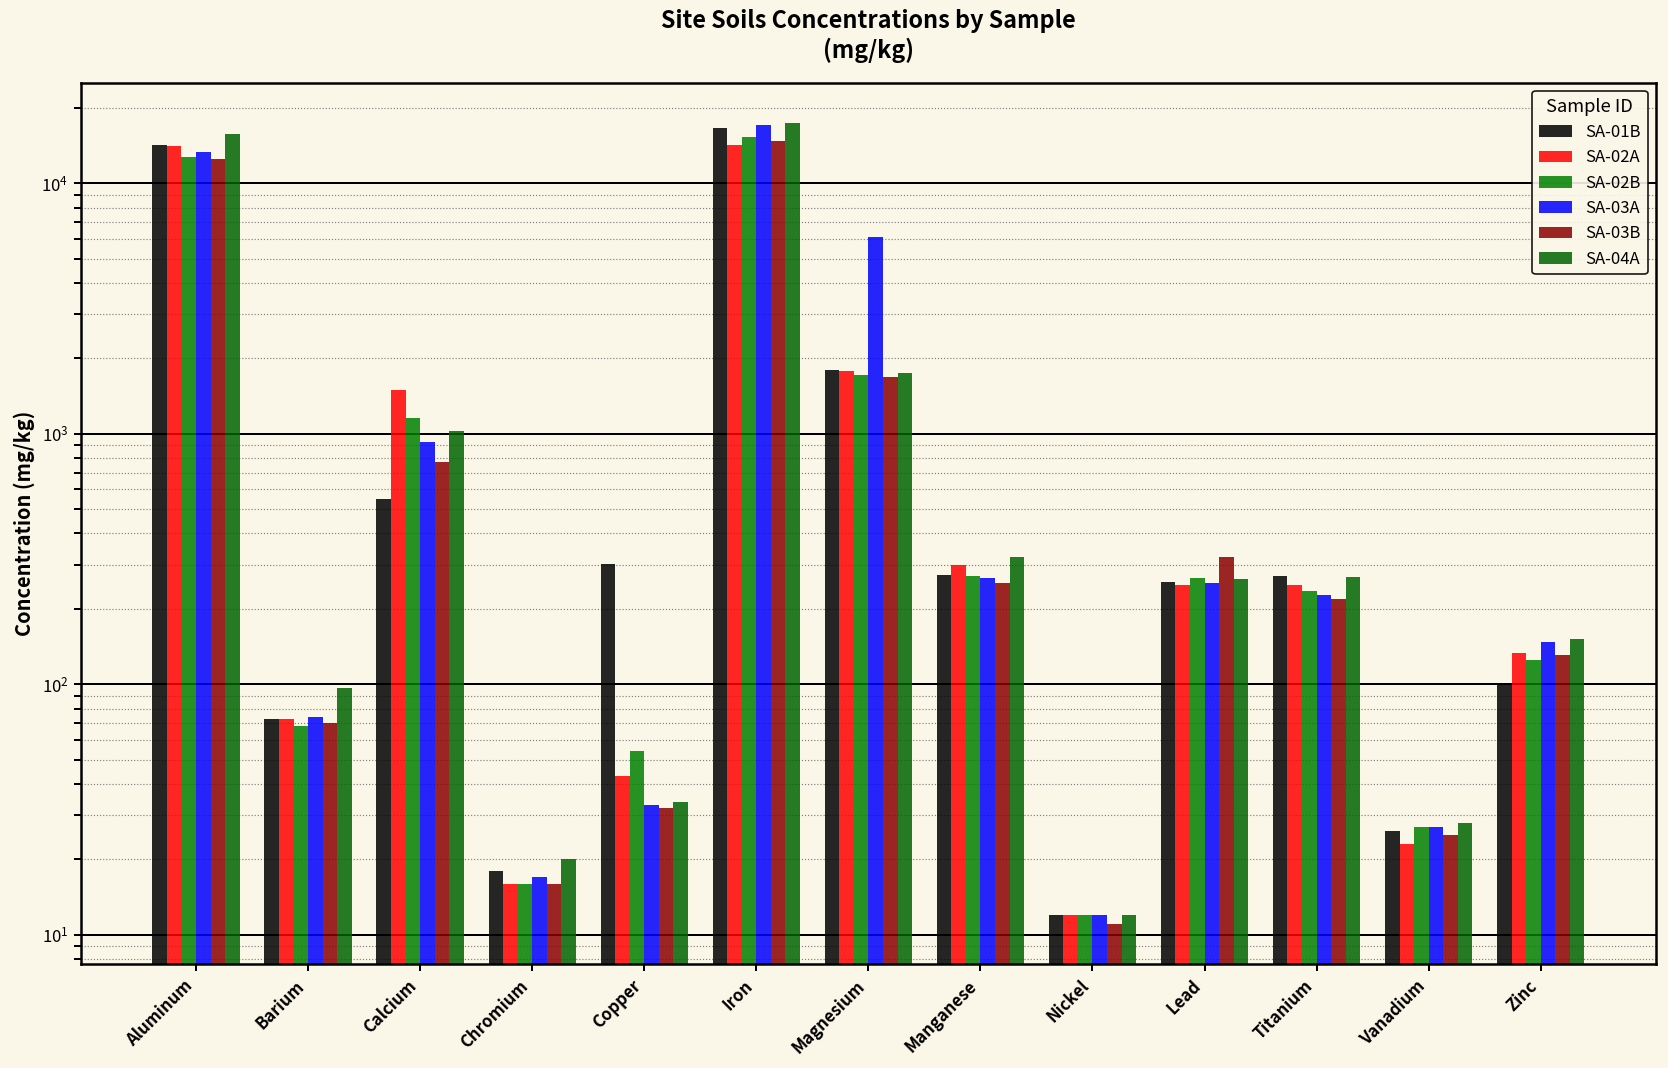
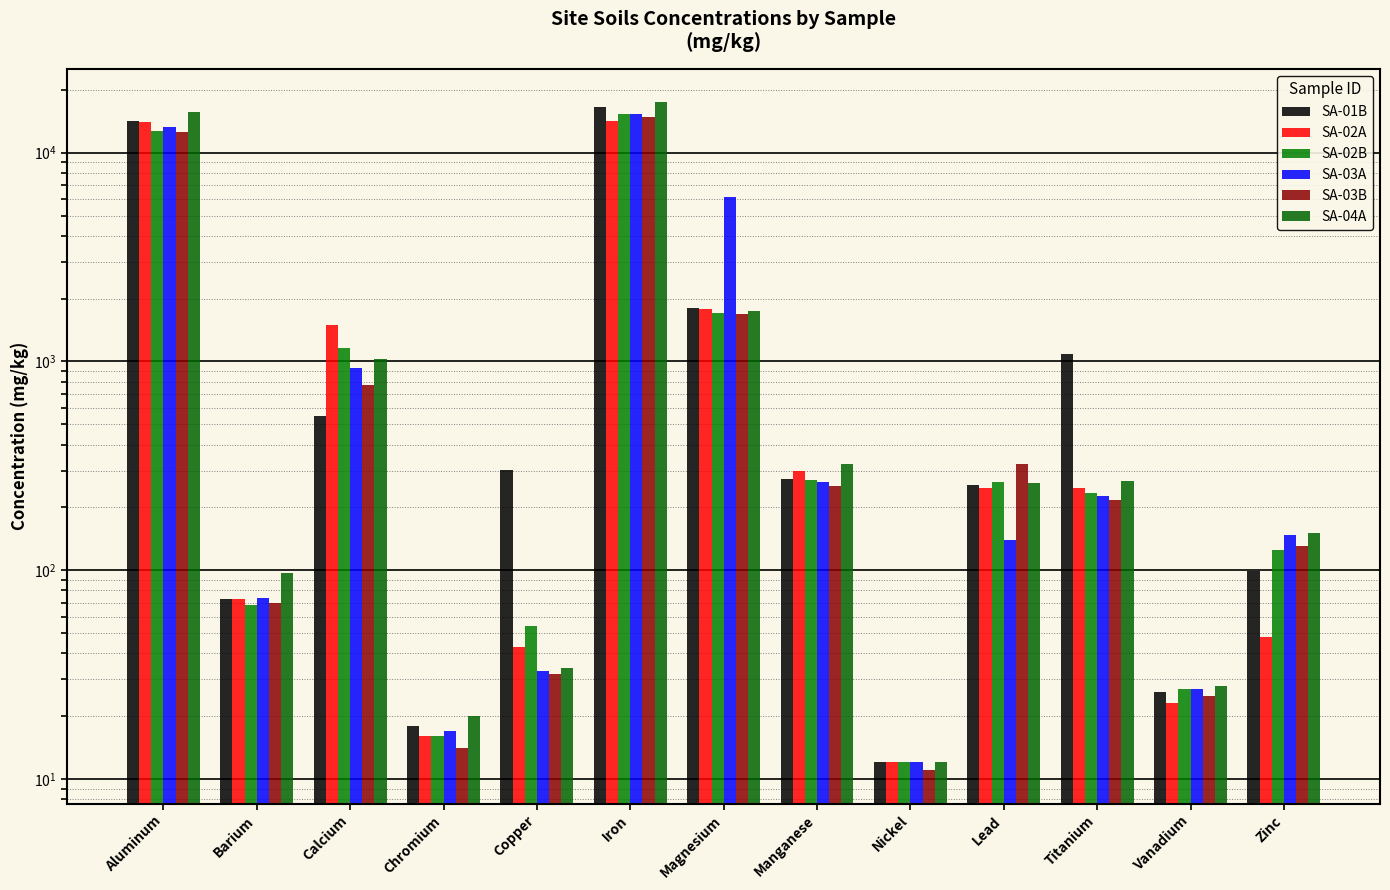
SA-03B, Chromium: 16 -> 14
SA-03A, Iron: 17000 -> 15000
SA-03A, Lead: 250 -> 140
SA-01B, Titanium: 270 -> 1100
SA-02A, Zinc: 130 -> 48
